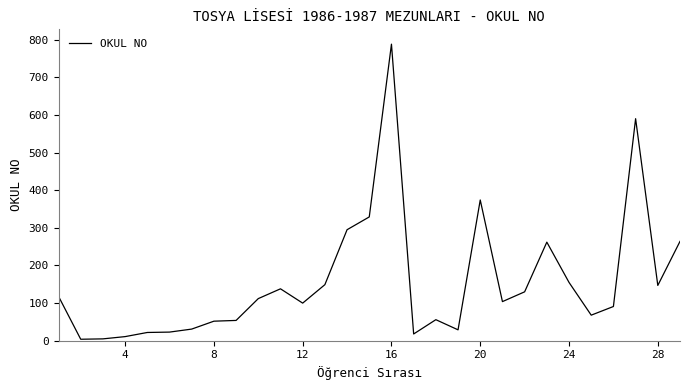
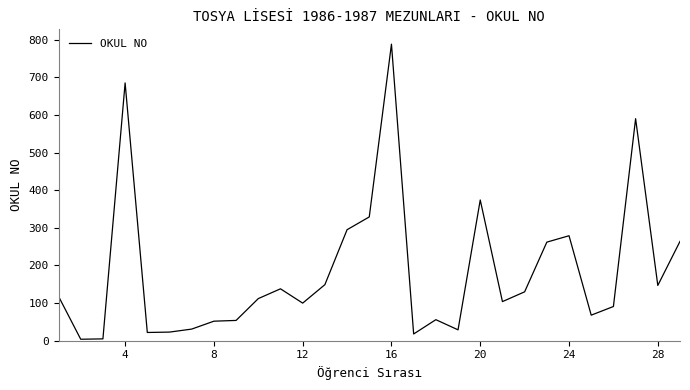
4: 10 -> 690
24: 160 -> 280
